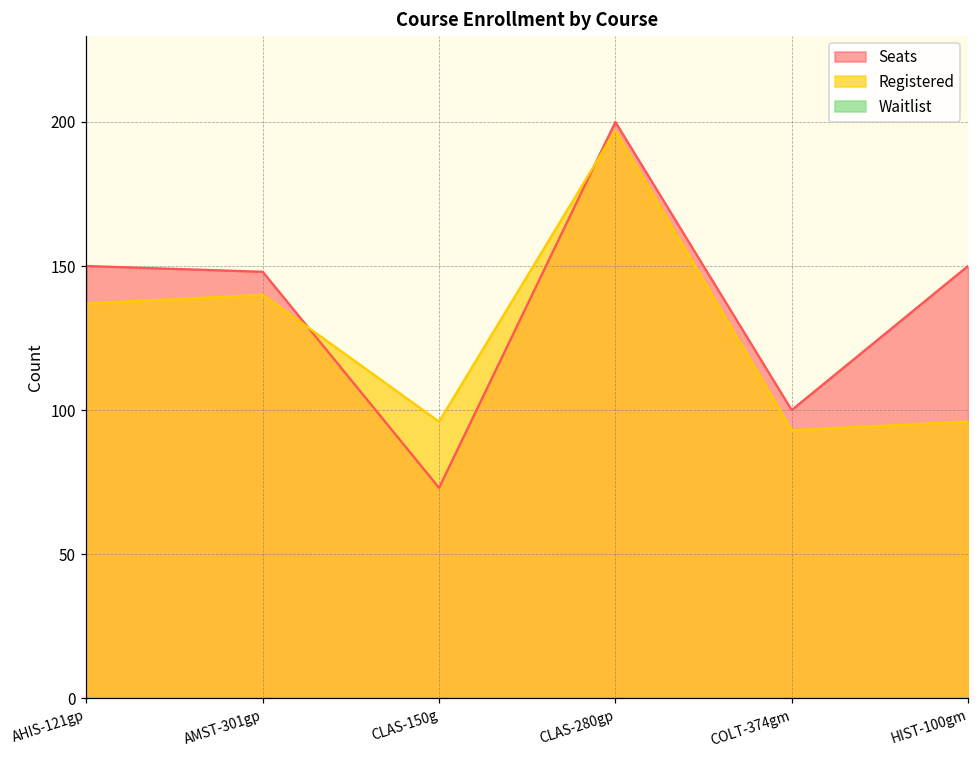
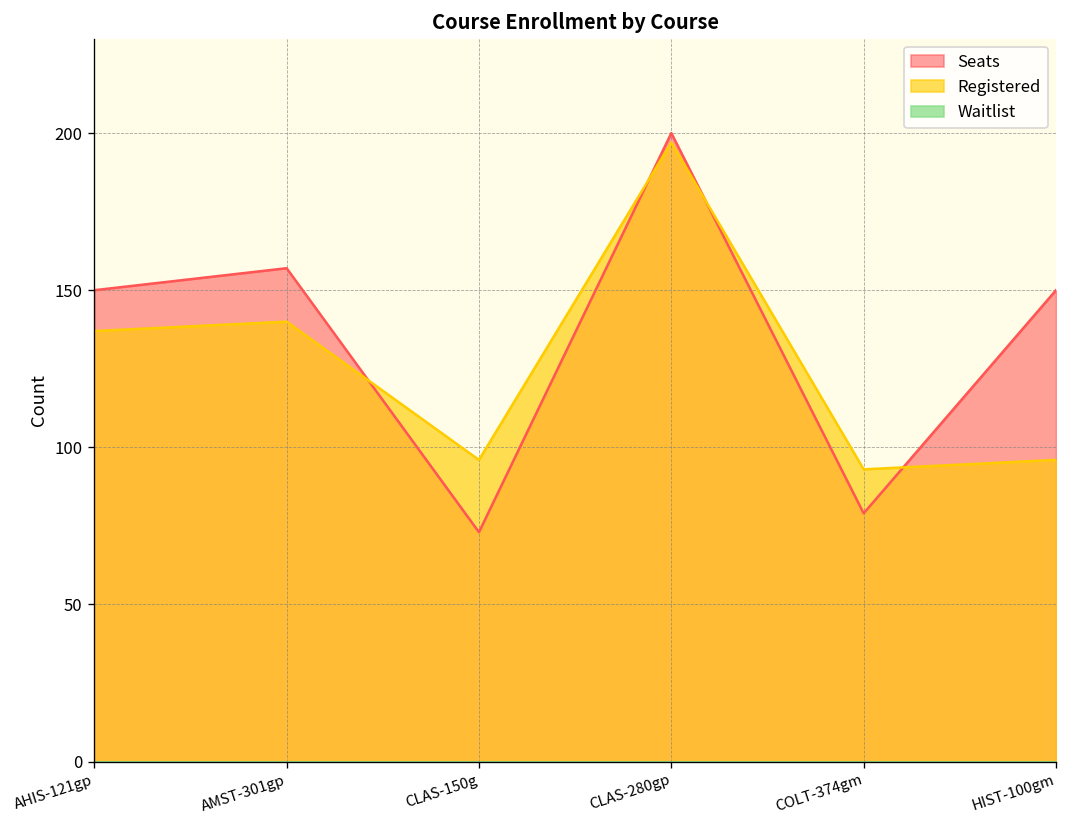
Seats, AMST-301gp: 148 -> 157
Seats, COLT-374gm: 100 -> 79
